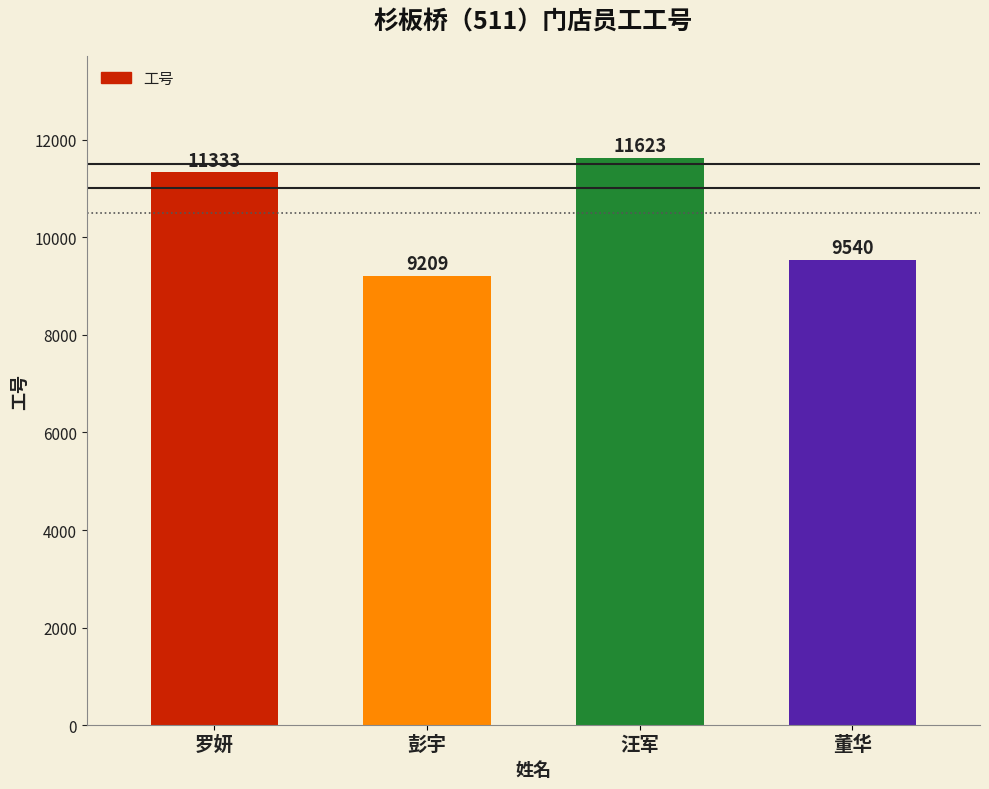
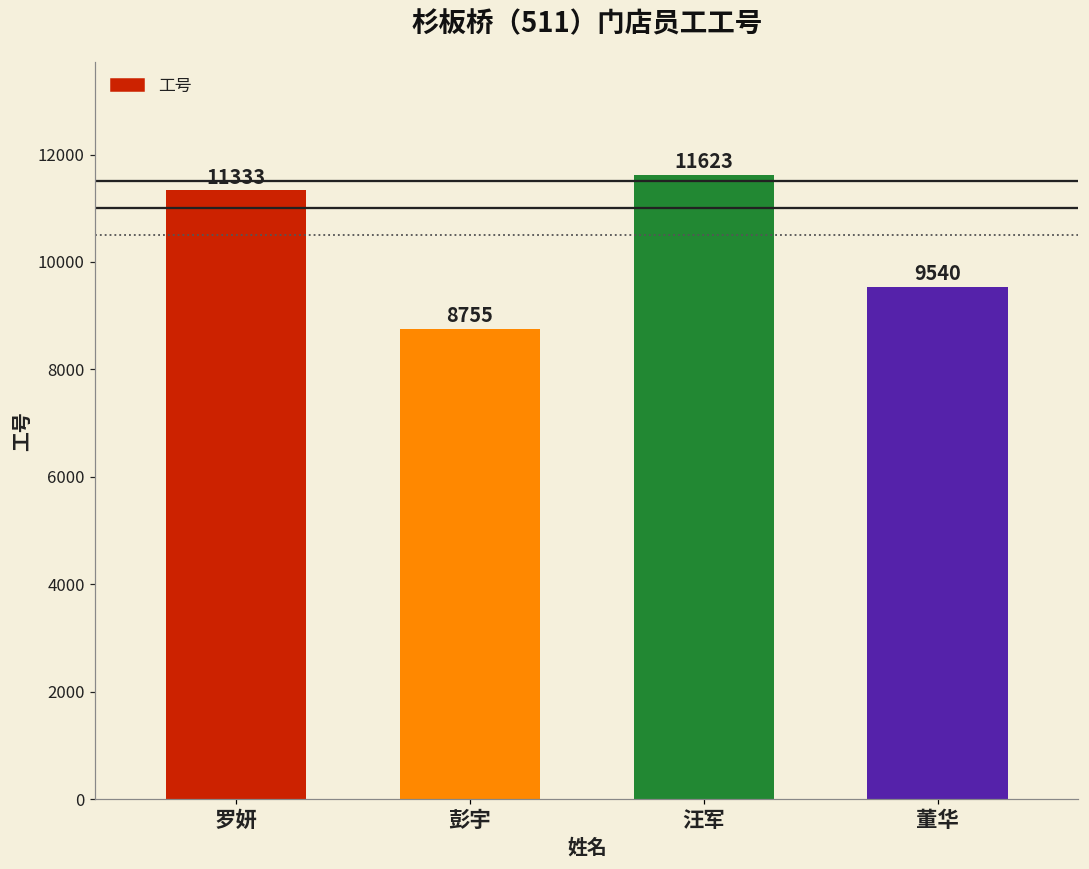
彭宇: 9209 -> 8755
